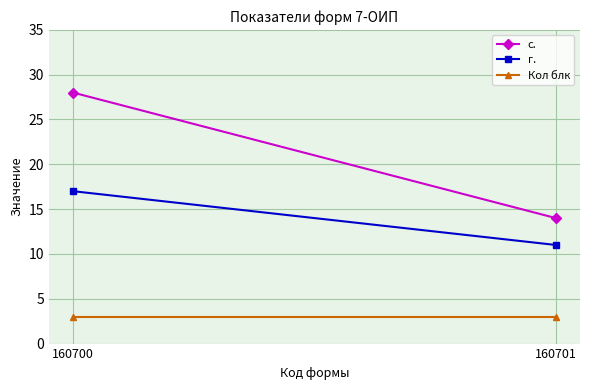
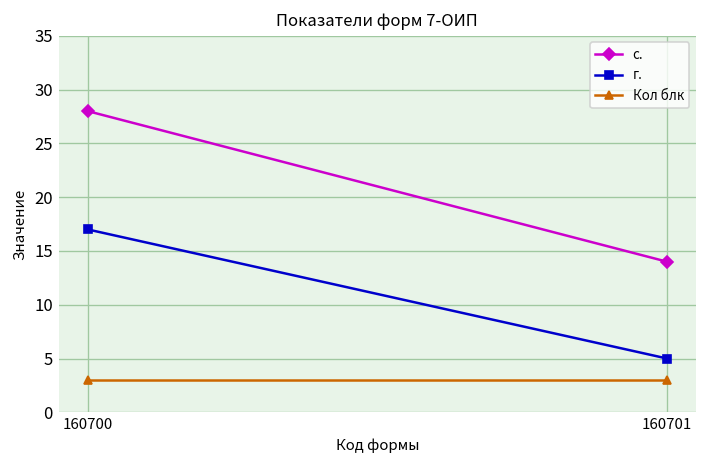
г., 160701: 11 -> 5
